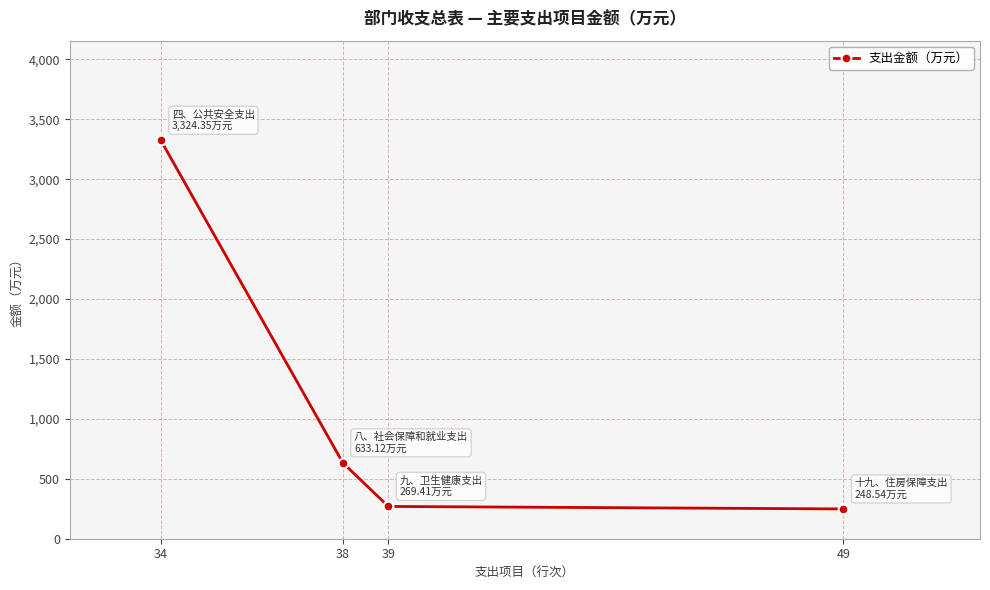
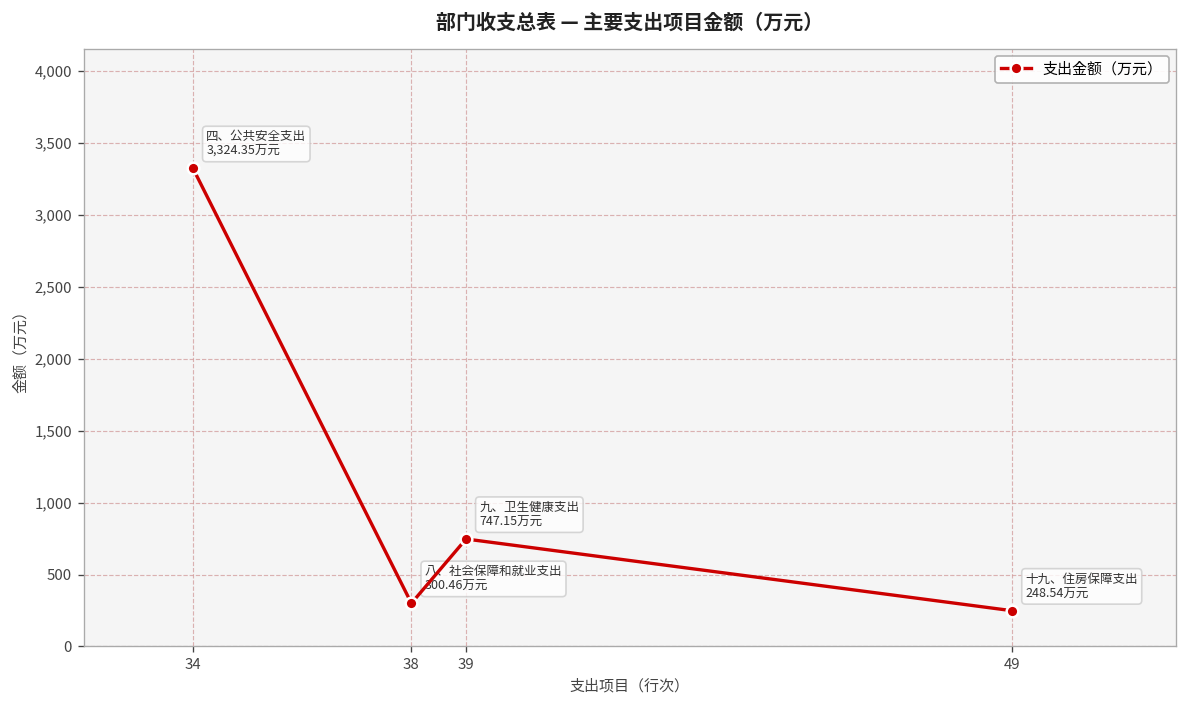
38: 633.12 -> 300.46
39: 269.41 -> 747.15
